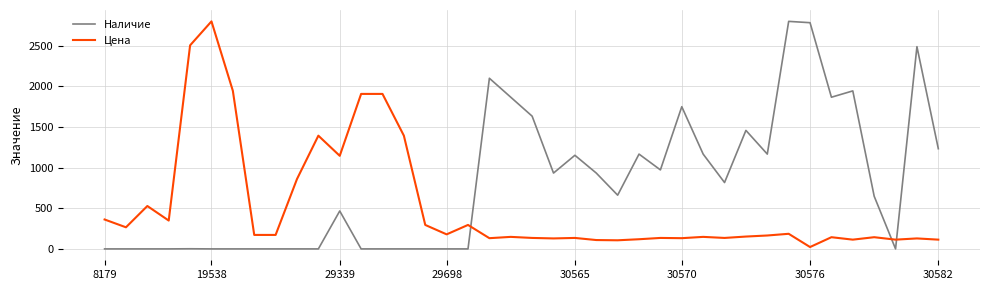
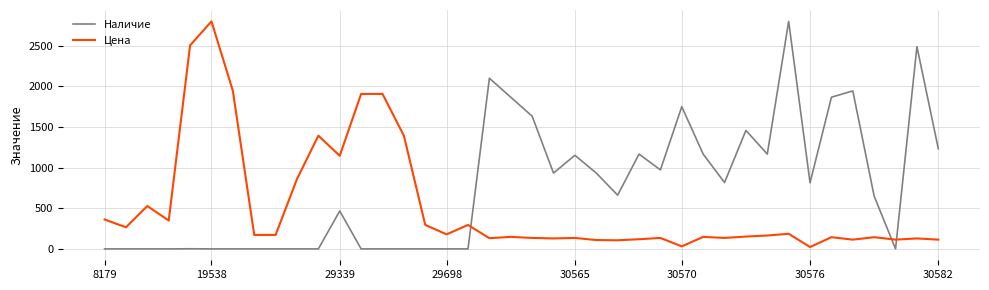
Цена, 30570: 100 -> 0
Наличие, 30576: 2800 -> 800
